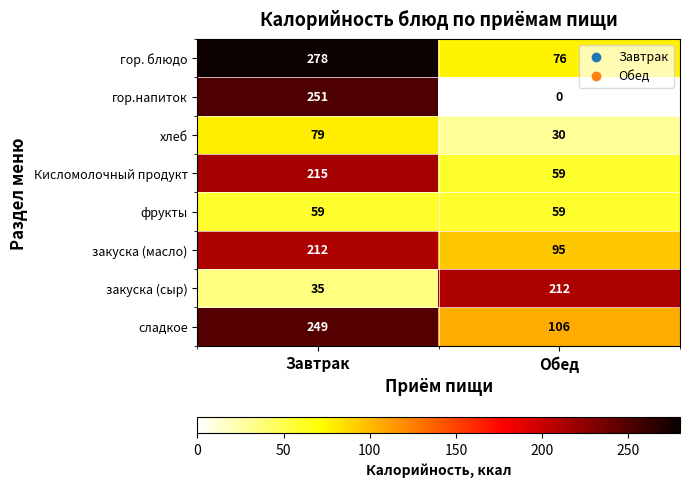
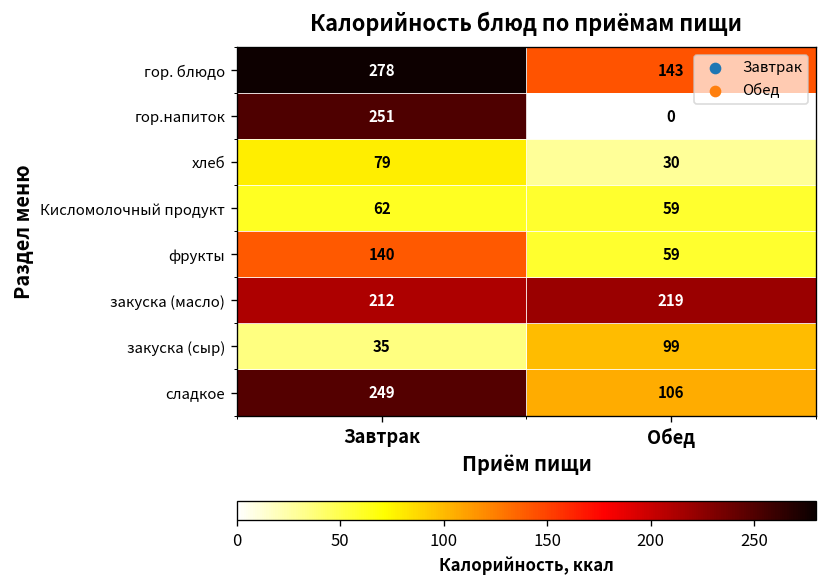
гор. блюдо, Обед: 76 -> 143
Кисломолочный продукт, Завтрак: 215 -> 62
фрукты, Завтрак: 59 -> 140
закуска (масло), Обед: 95 -> 219
закуска (сыр), Обед: 212 -> 99
